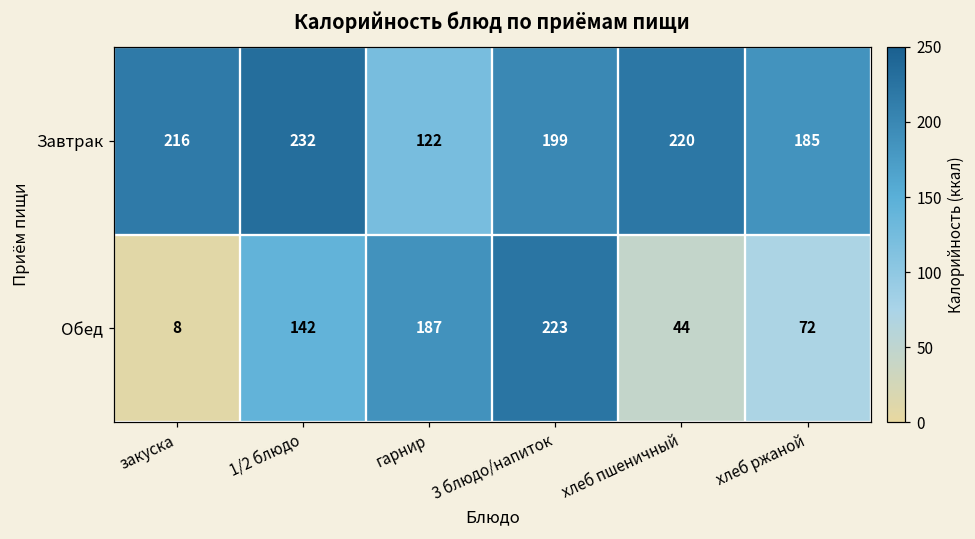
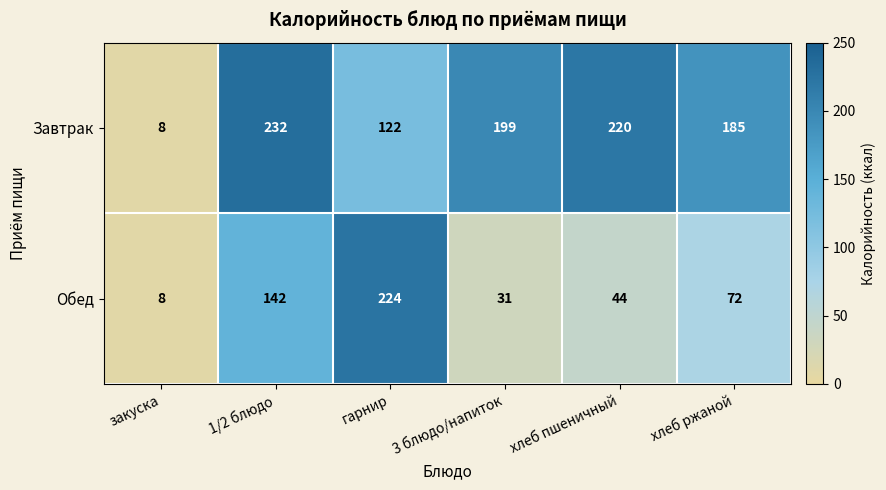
Завтрак, закуска: 216 -> 8
Обед, гарнир: 187 -> 224
Обед, 3 блюдо/напиток: 223 -> 31
